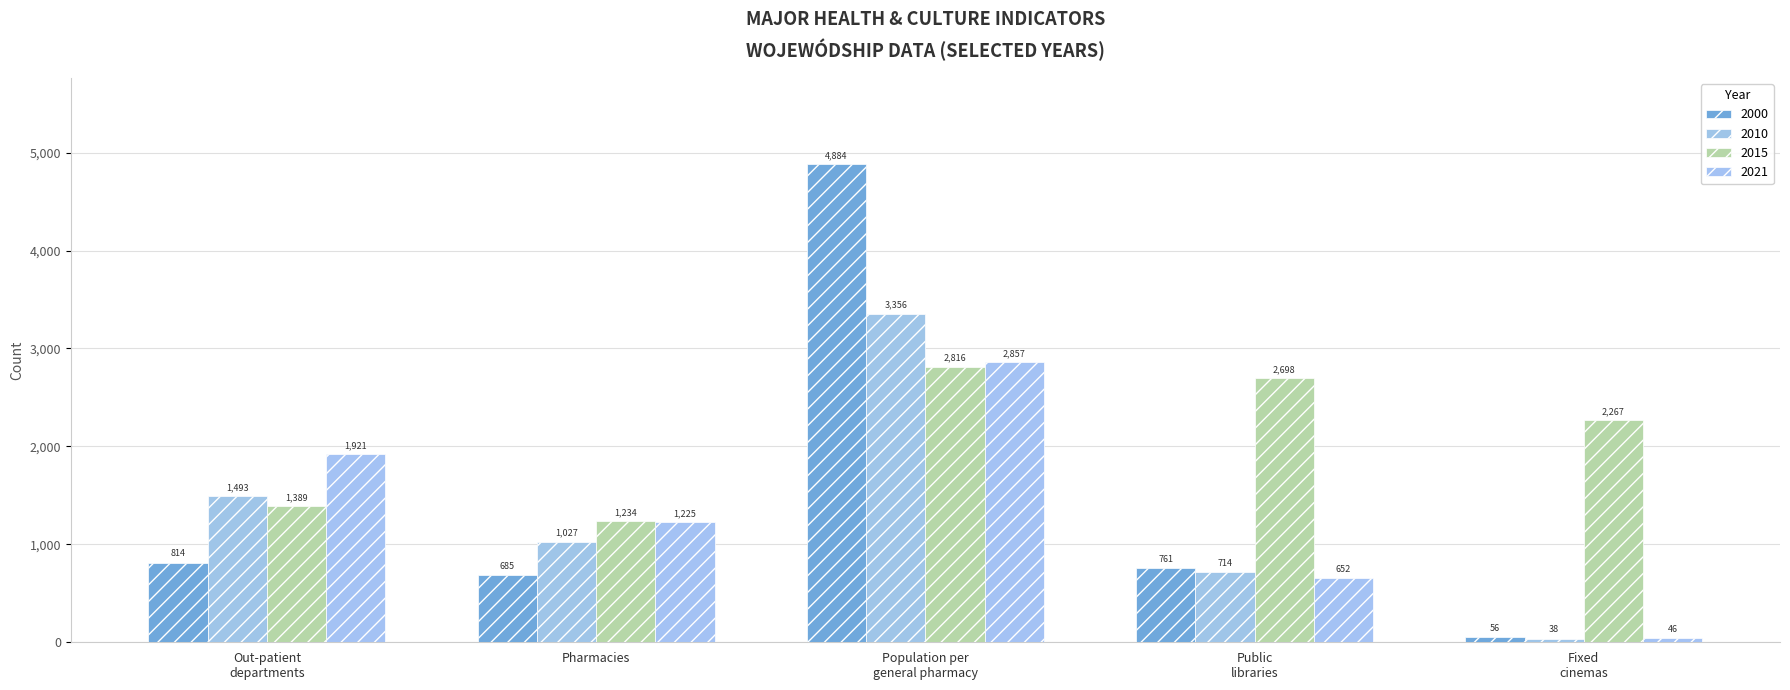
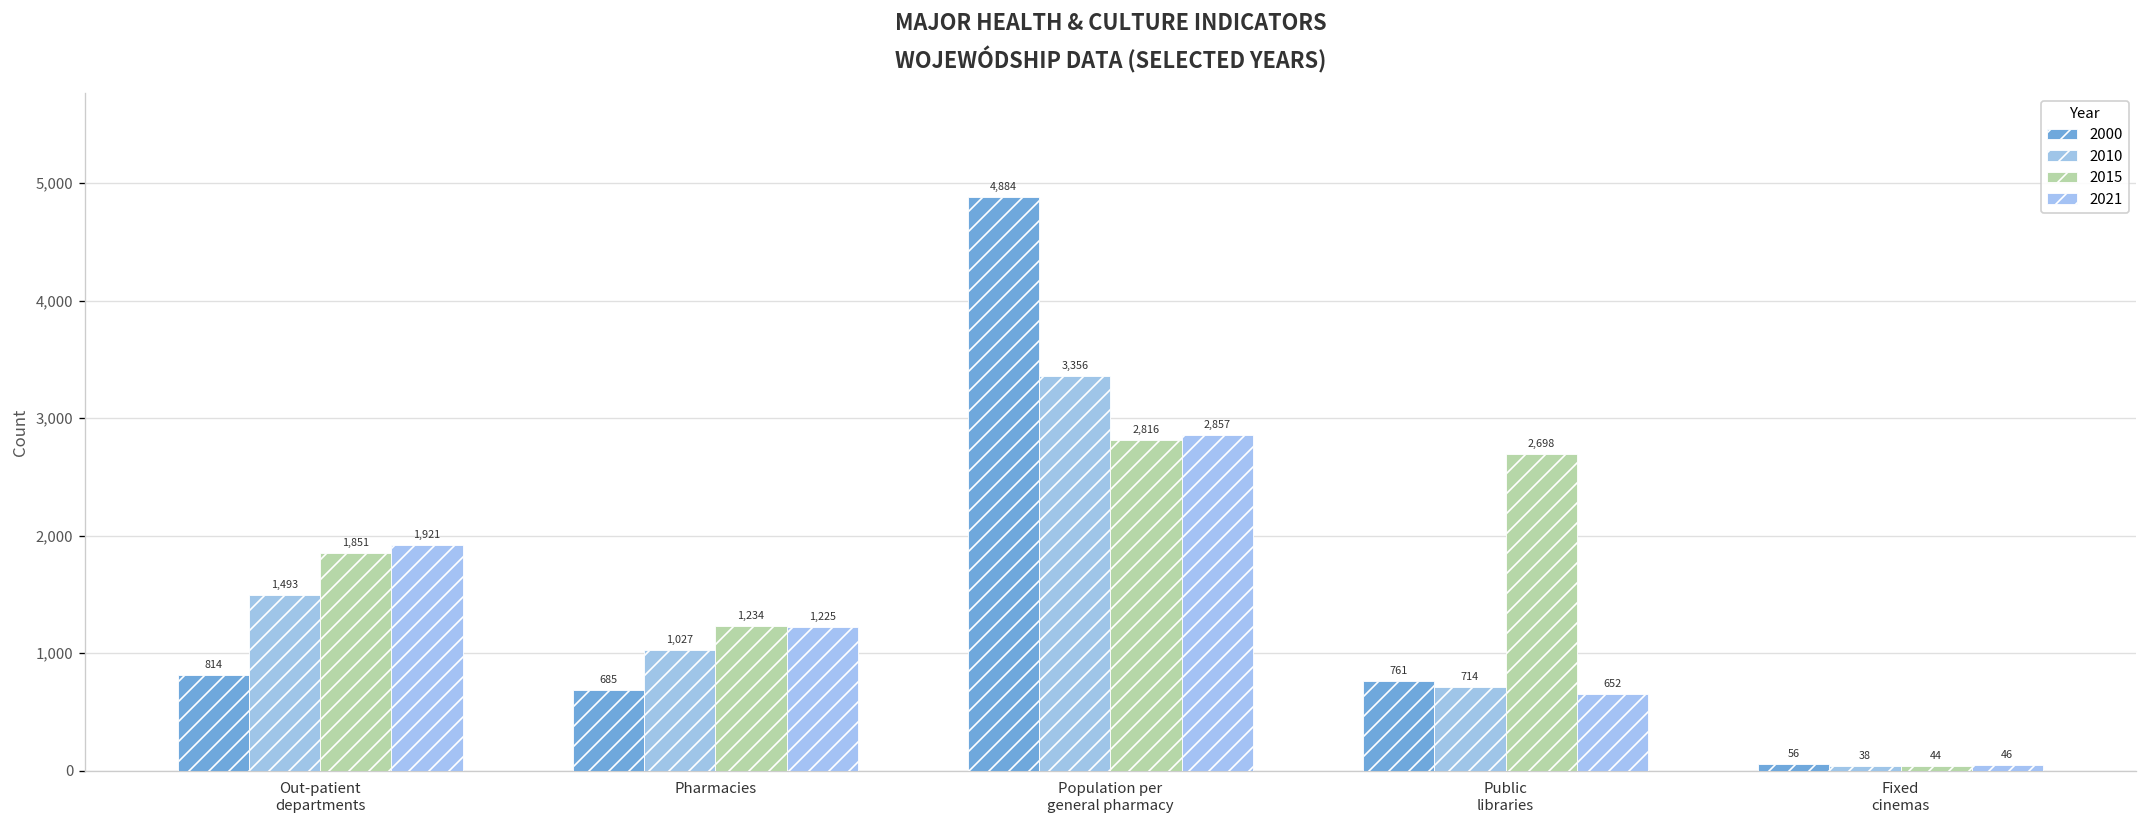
2015, Out-patient departments: 1,389 -> 1,851
2015, Fixed cinemas: 2,267 -> 44
